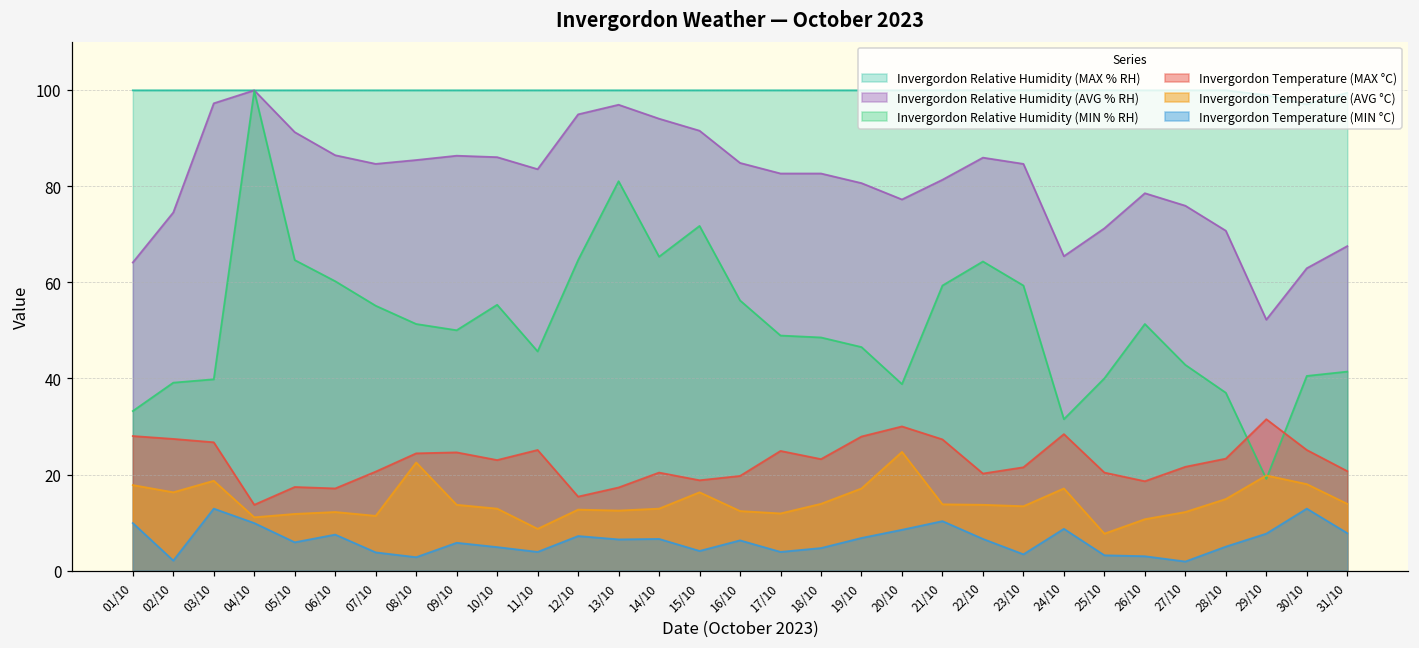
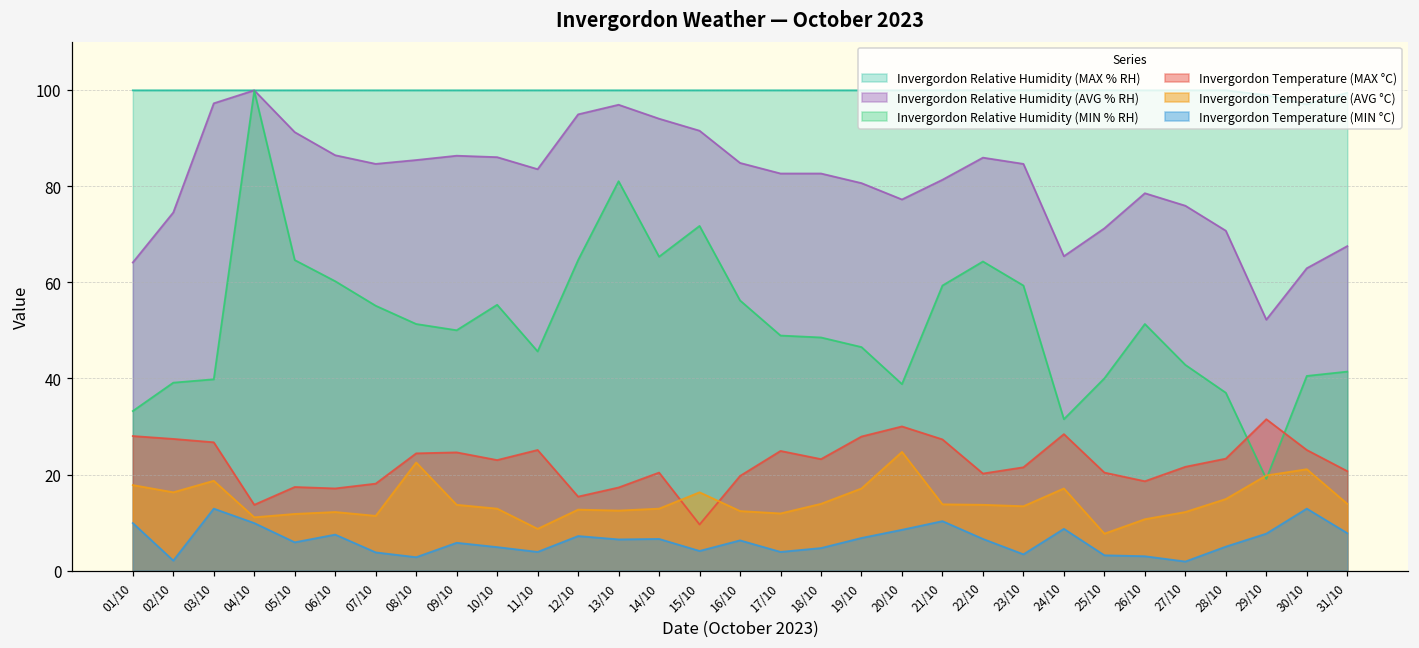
Invergordon Temperature (MAX °C), 07/10: 21 -> 18
Invergordon Temperature (MAX °C), 15/10: 19 -> 10
Invergordon Temperature (AVG °C), 30/10: 18 -> 21
